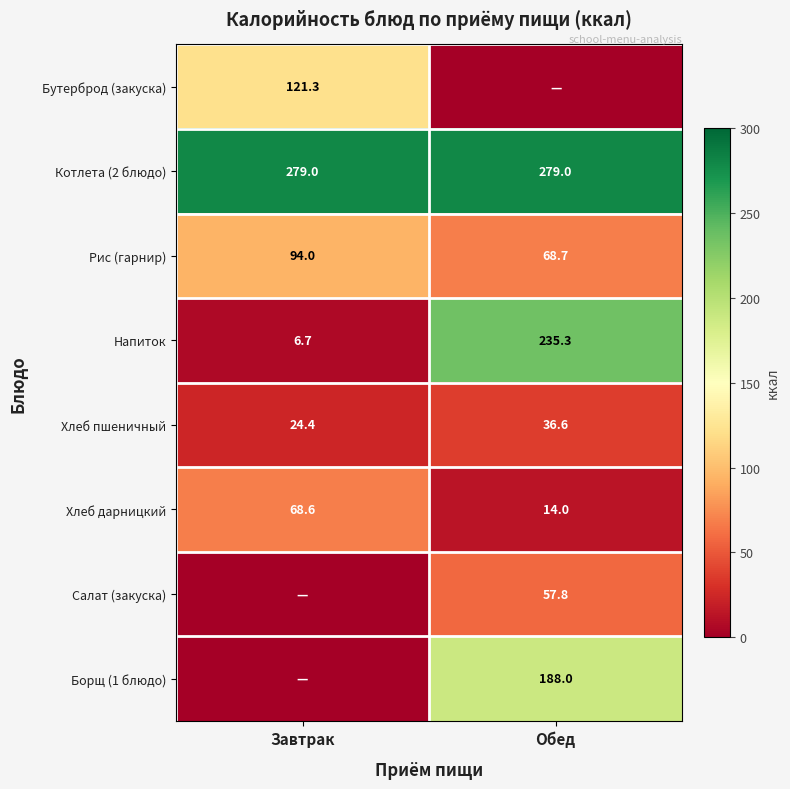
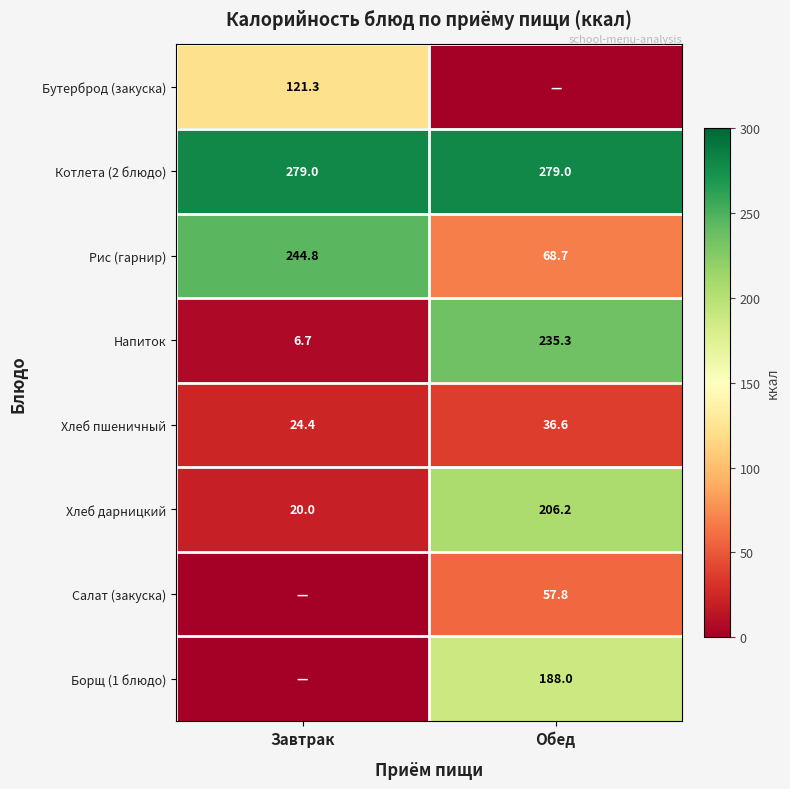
Рис (гарнир), Завтрак: 94.0 -> 244.8
Хлеб дарницкий, Завтрак: 68.6 -> 20.0
Хлеб дарницкий, Обед: 14.0 -> 206.2
